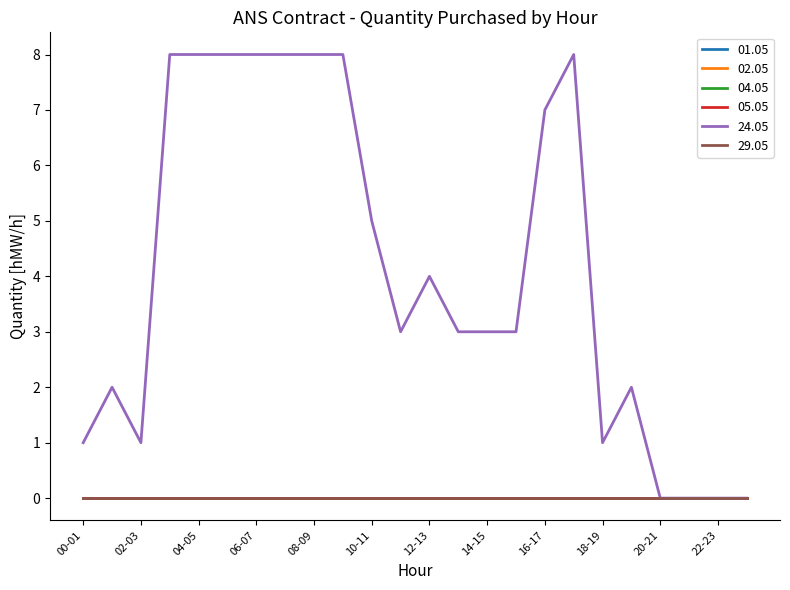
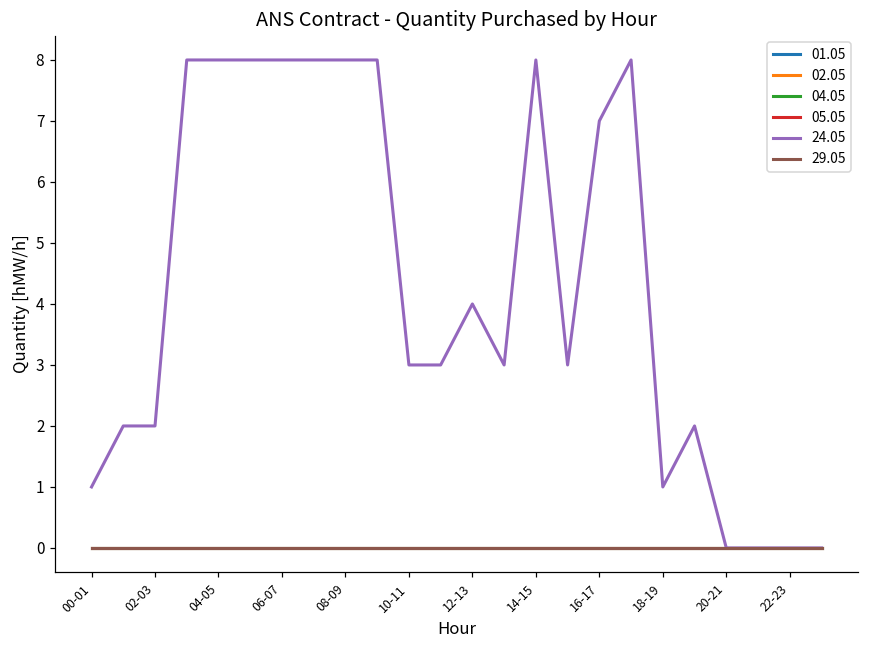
24.05, 02-03: 1 -> 2
24.05, 10-11: 5 -> 3
24.05, 14-15: 3 -> 8
